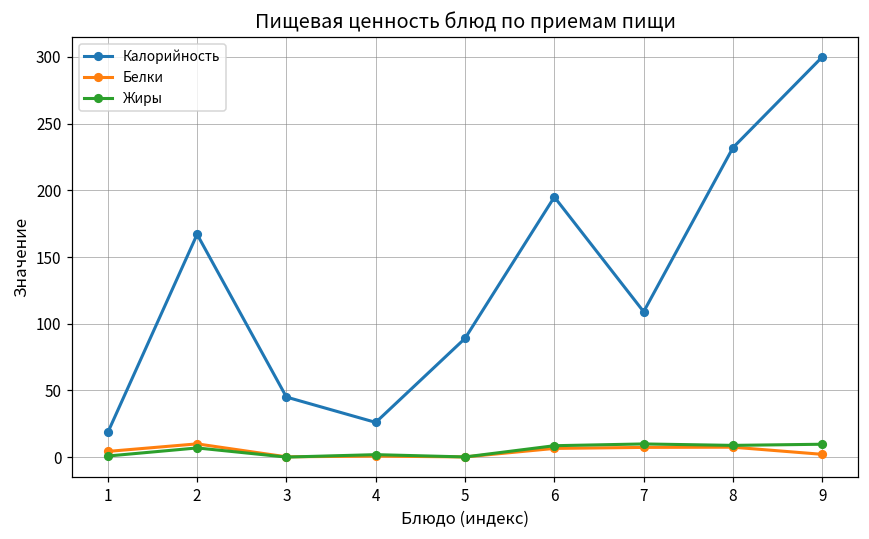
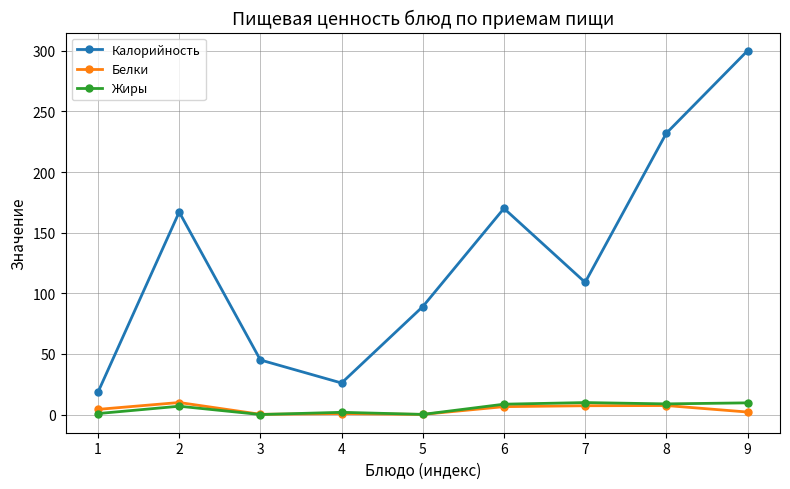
Калорийность, 6: 195 -> 170
